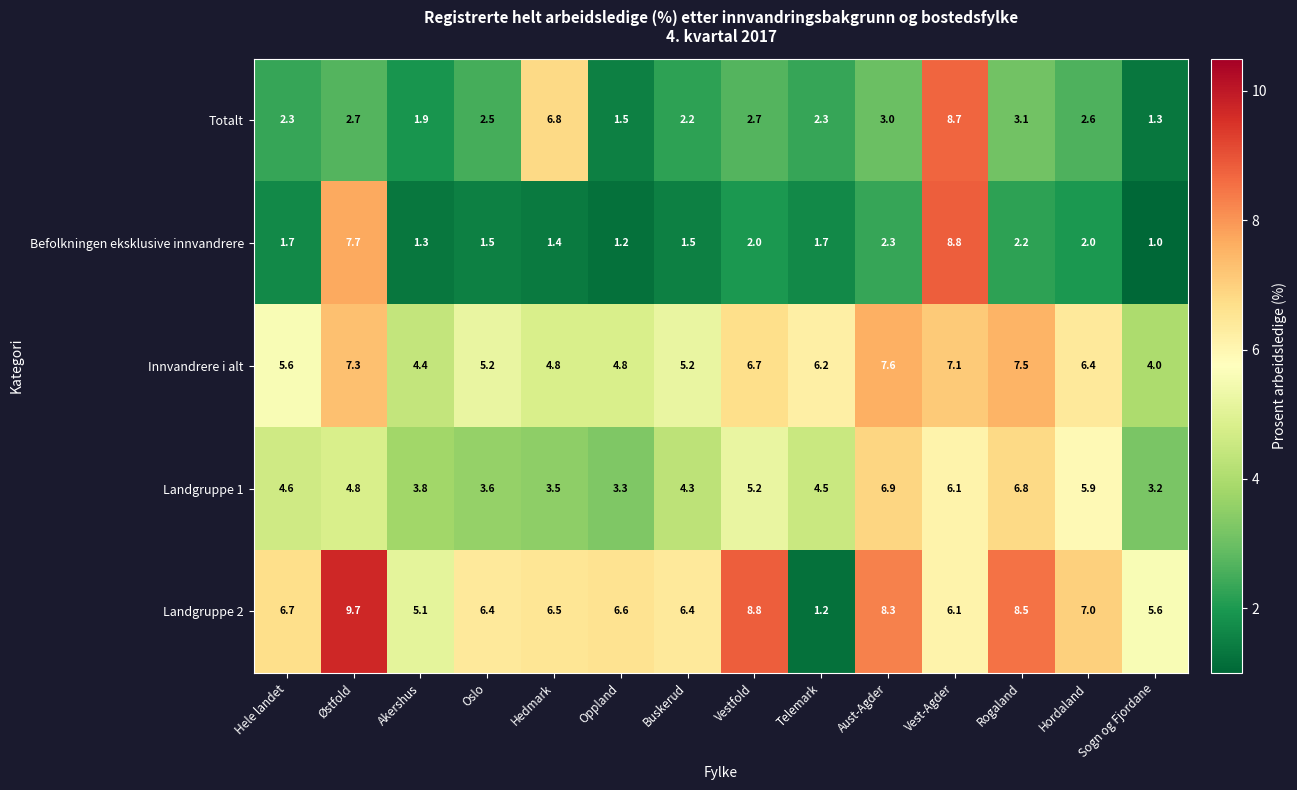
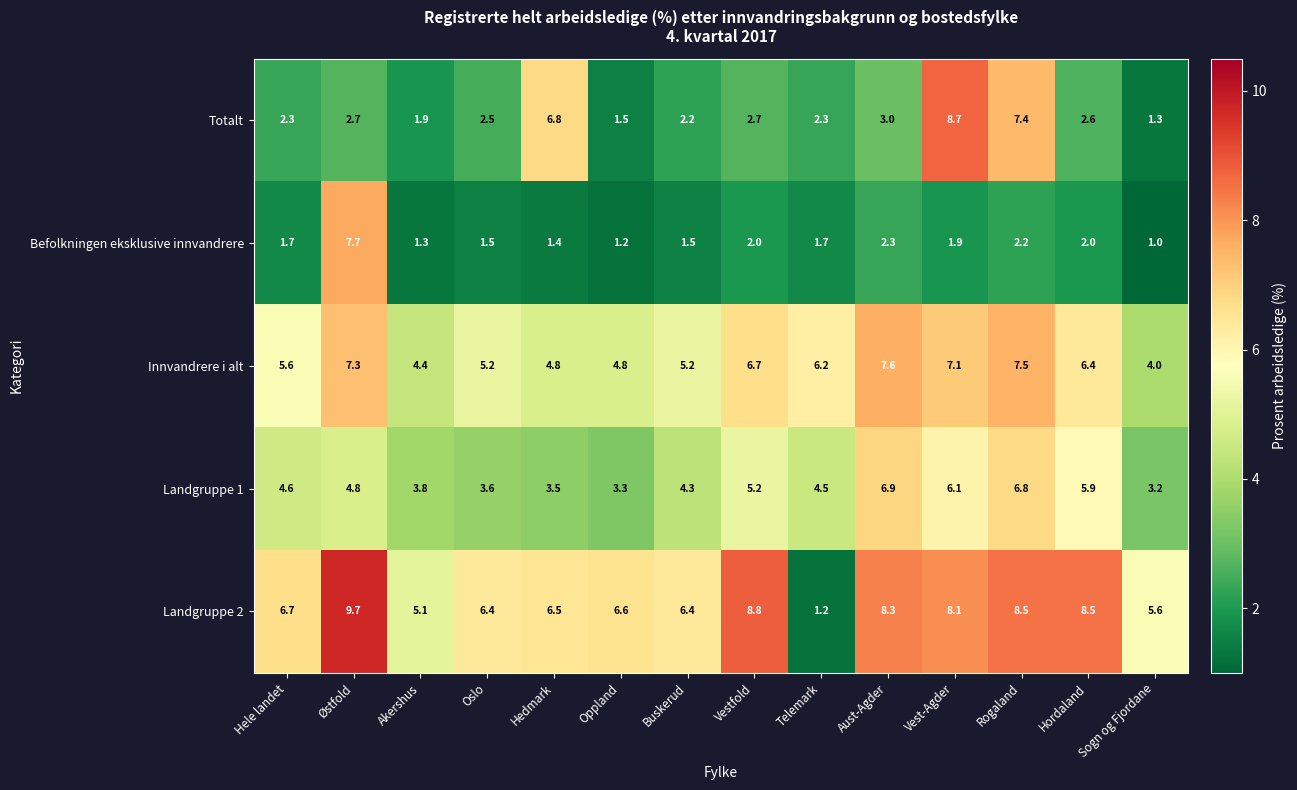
Totalt, Rogaland: 3.1 -> 7.4
Befolkningen eksklusive innvandrere, Vest-Agder: 8.8 -> 1.9
Landgruppe 2, Vest-Agder: 6.1 -> 8.1
Landgruppe 2, Hordaland: 7.0 -> 8.5
